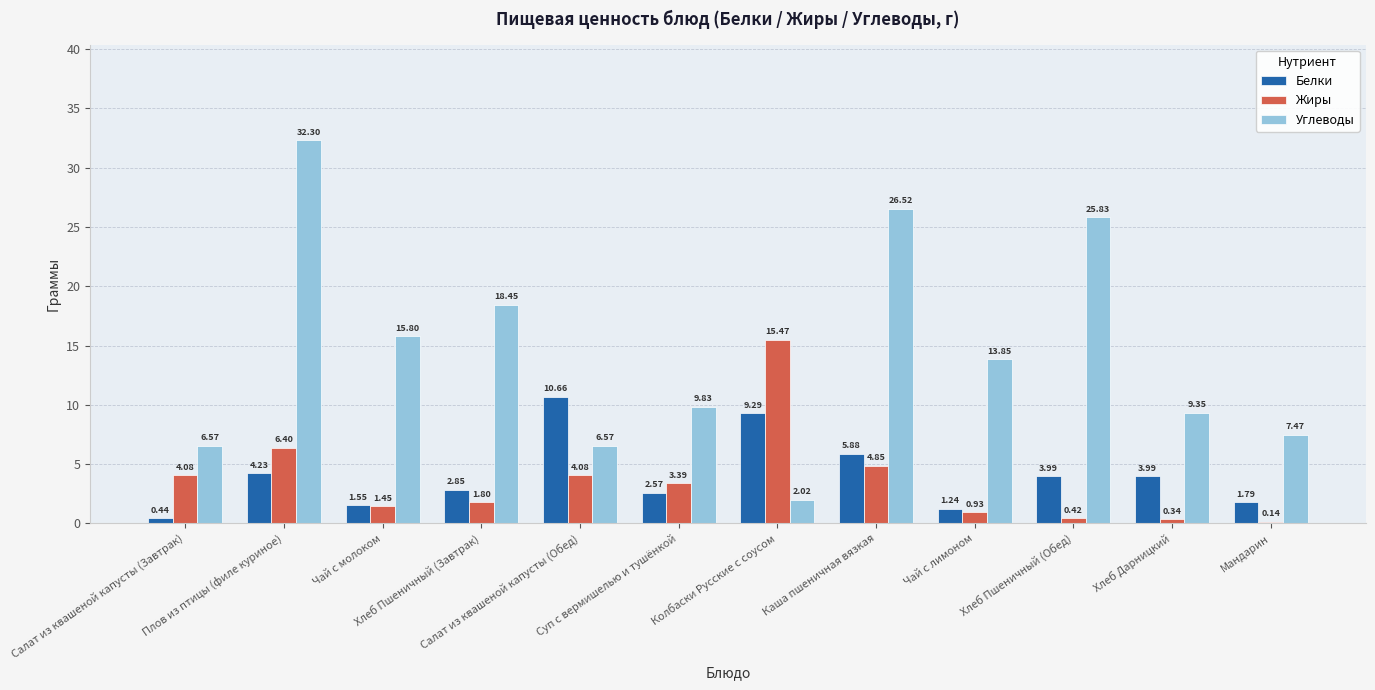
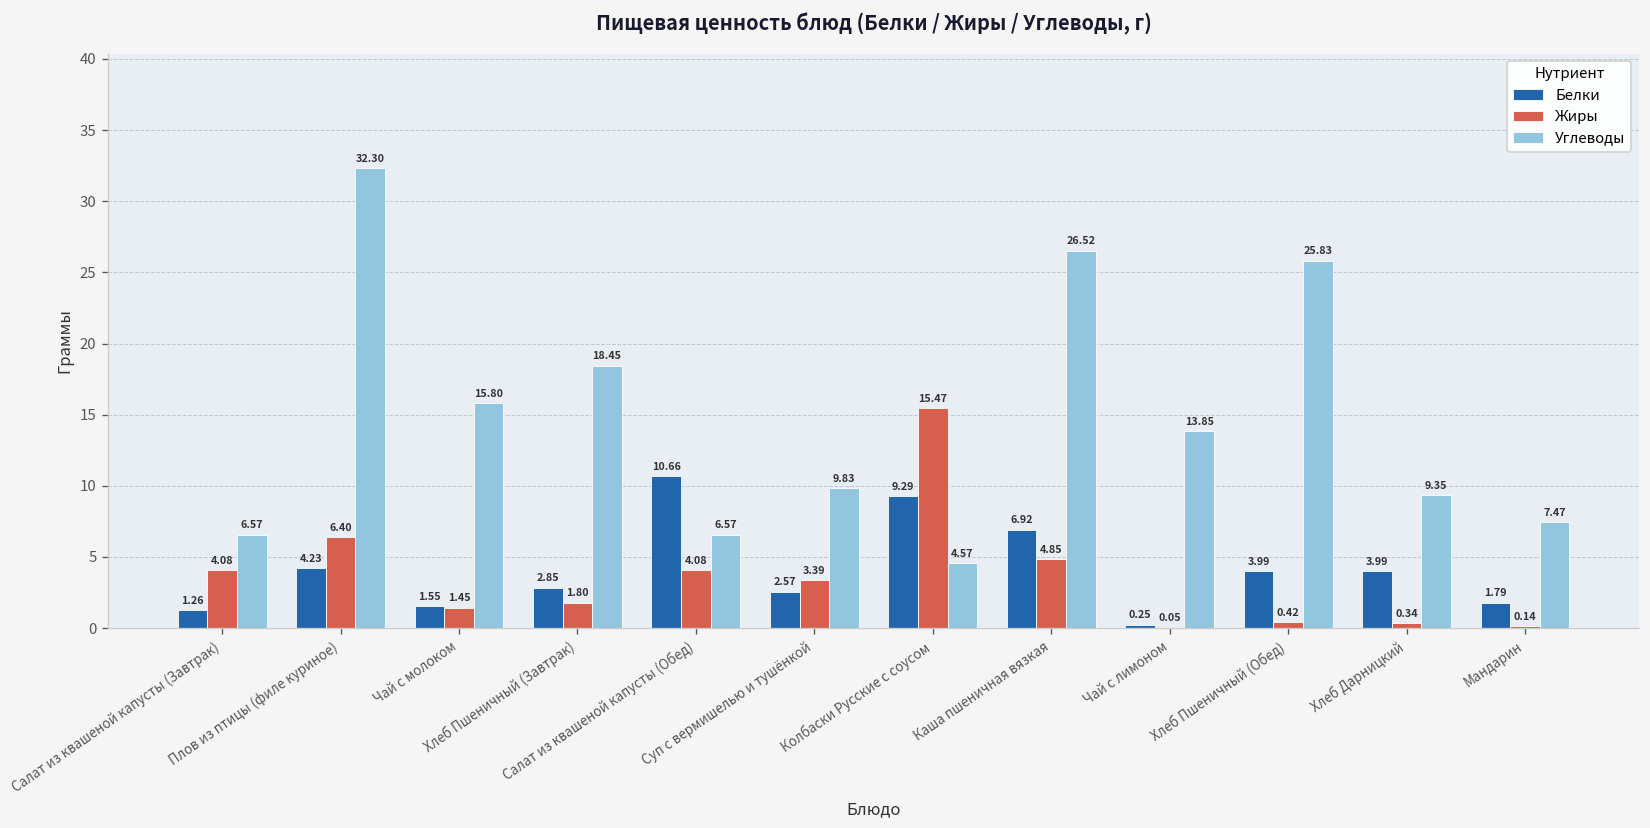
Белки, Салат из квашеной капусты (Завтрак): 0.44 -> 1.26
Углеводы, Колбаски Русские с соусом: 2.02 -> 4.57
Белки, Каша пшеничная вязкая: 5.88 -> 6.92
Белки, Чай с лимоном: 1.24 -> 0.25
Жиры, Чай с лимоном: 0.93 -> 0.05
